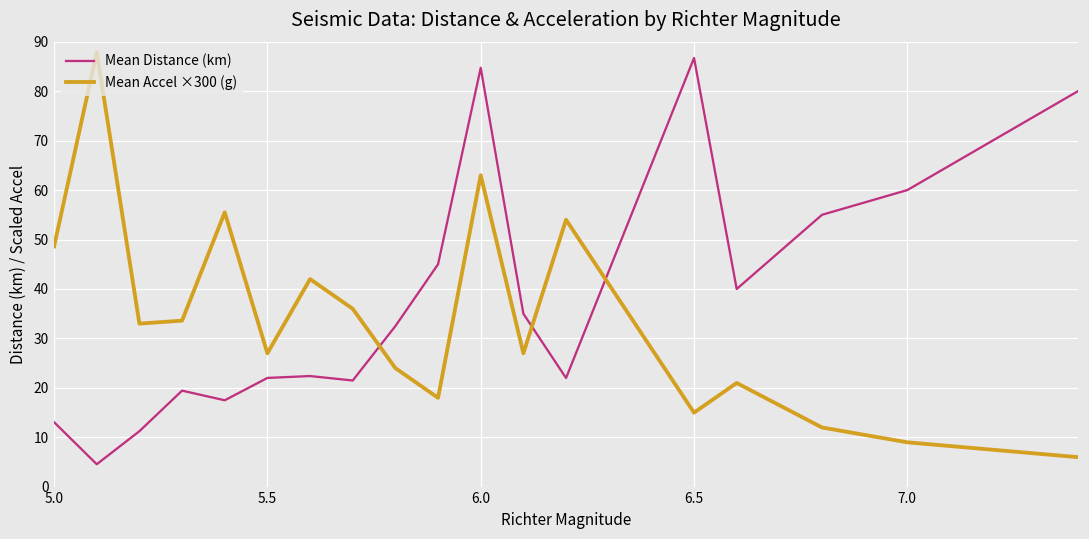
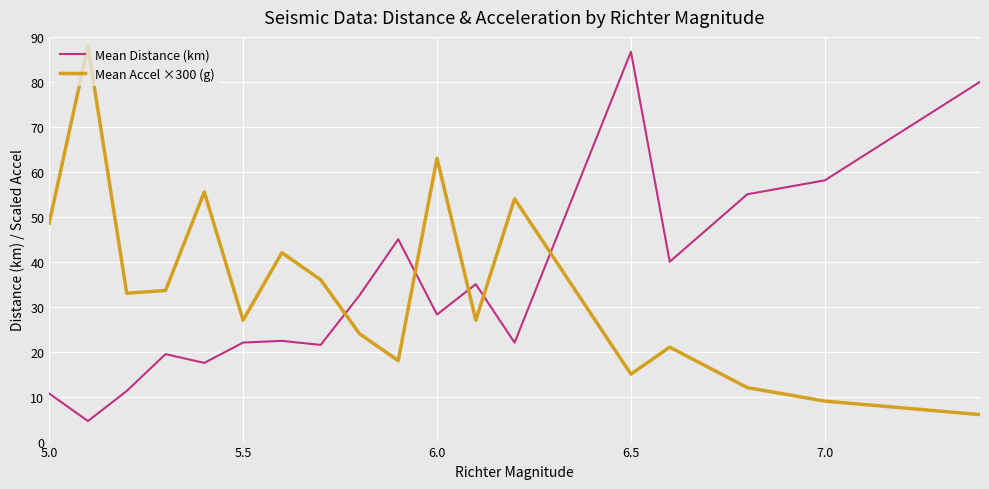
Mean Distance (km), 5.0: 13 -> 11
Mean Distance (km), 6.0: 85 -> 28
Mean Distance (km), 7.0: 60 -> 58
